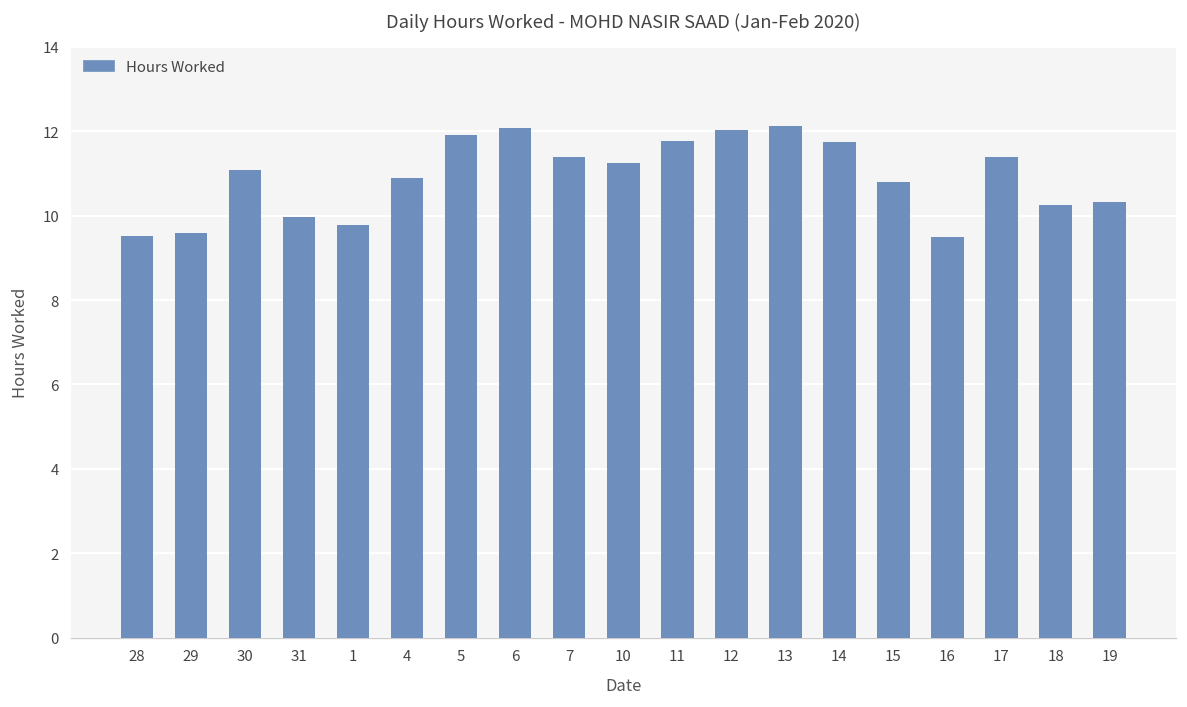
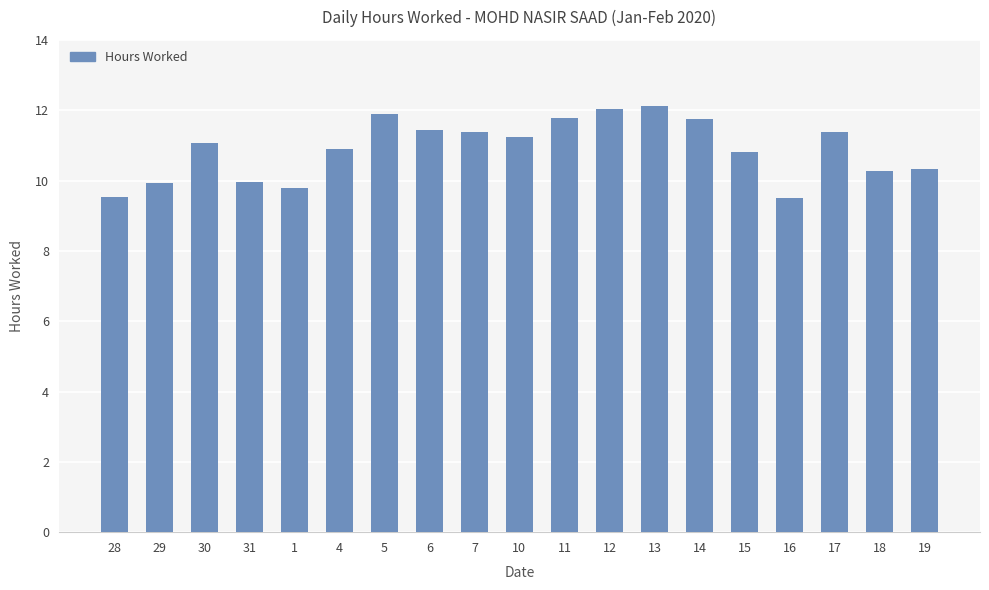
29: 9.6 -> 9.9
6: 12.1 -> 11.5
